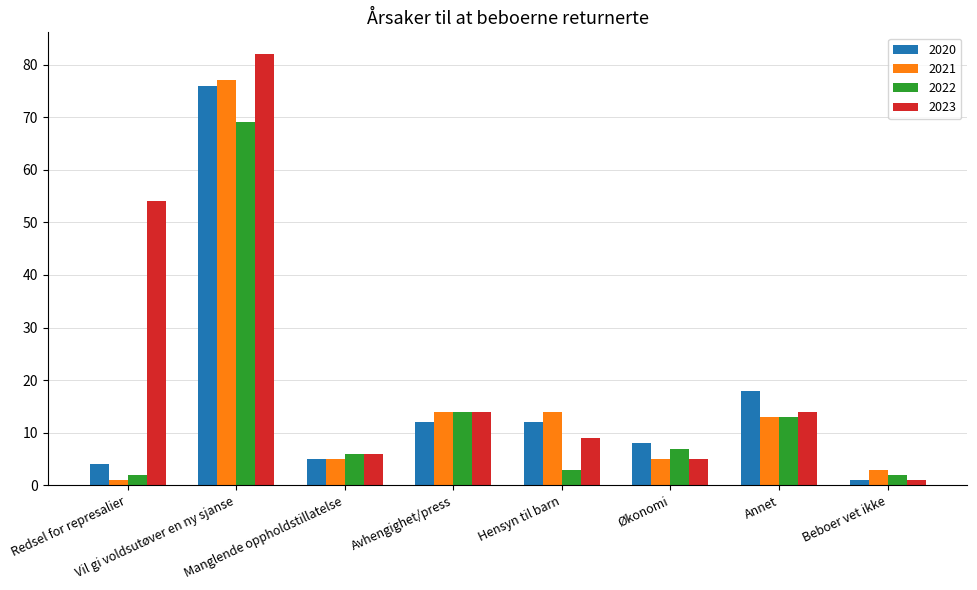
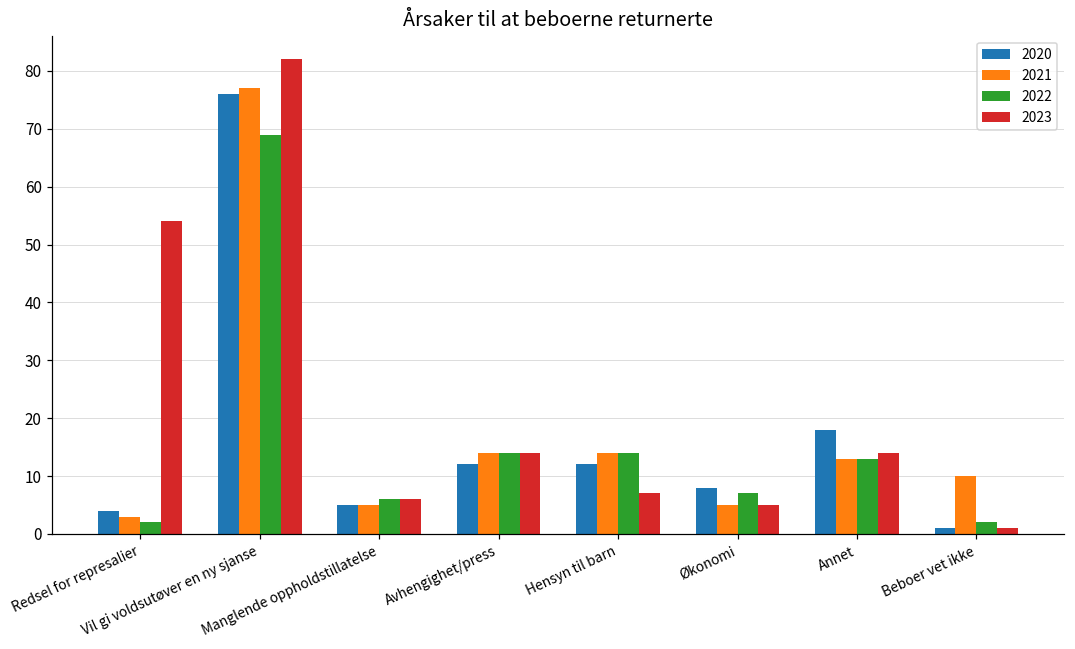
2021, Redsel for represalier: 1 -> 3
2022, Hensyn til barn: 3 -> 14
2023, Hensyn til barn: 9 -> 7
2021, Beboer vet ikke: 3 -> 10
